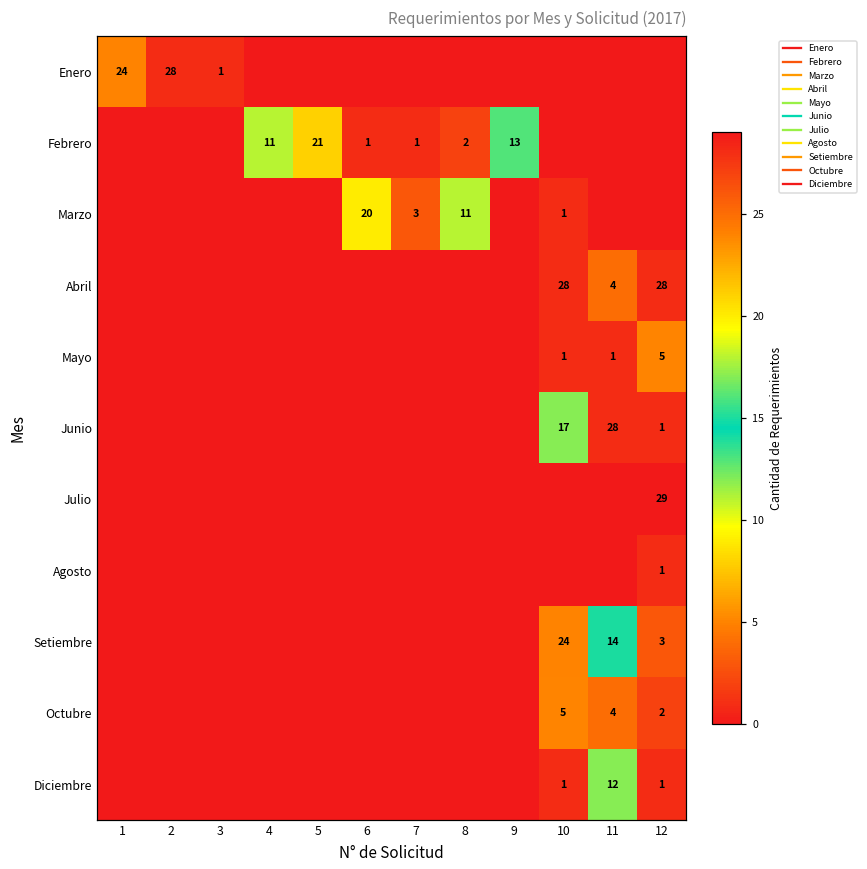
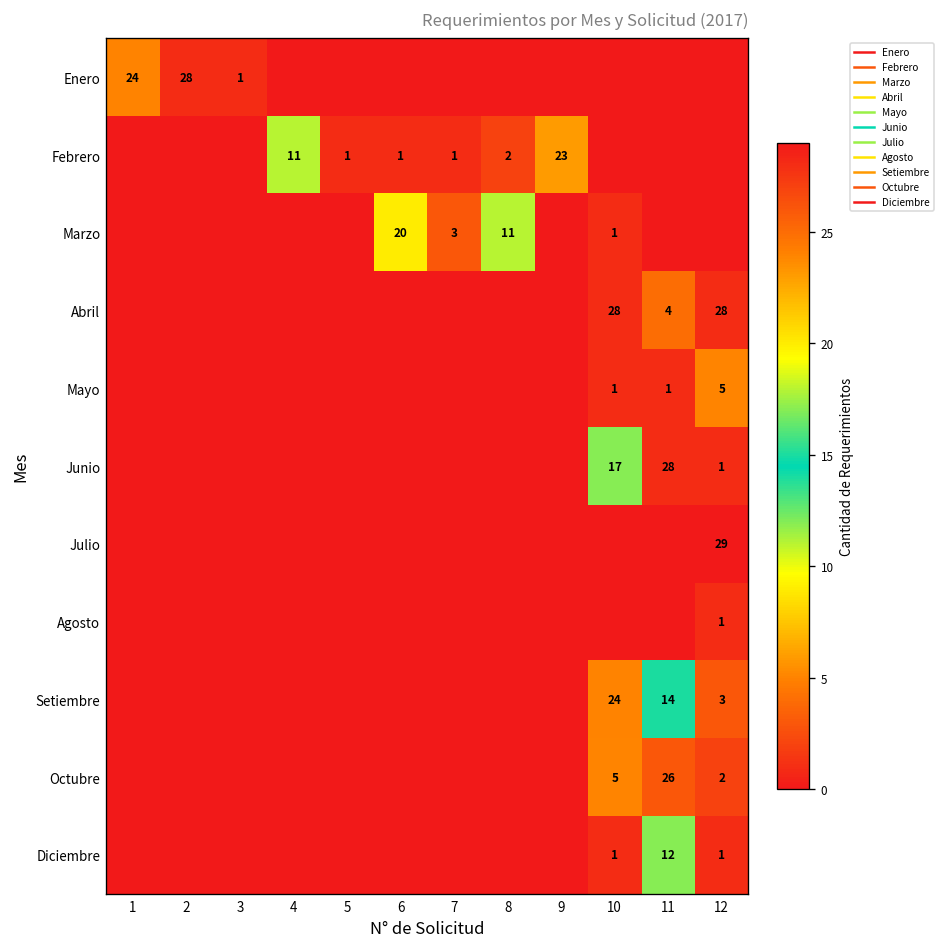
Febrero, 5: 21 -> 1
Febrero, 9: 13 -> 23
Octubre, 11: 4 -> 26
